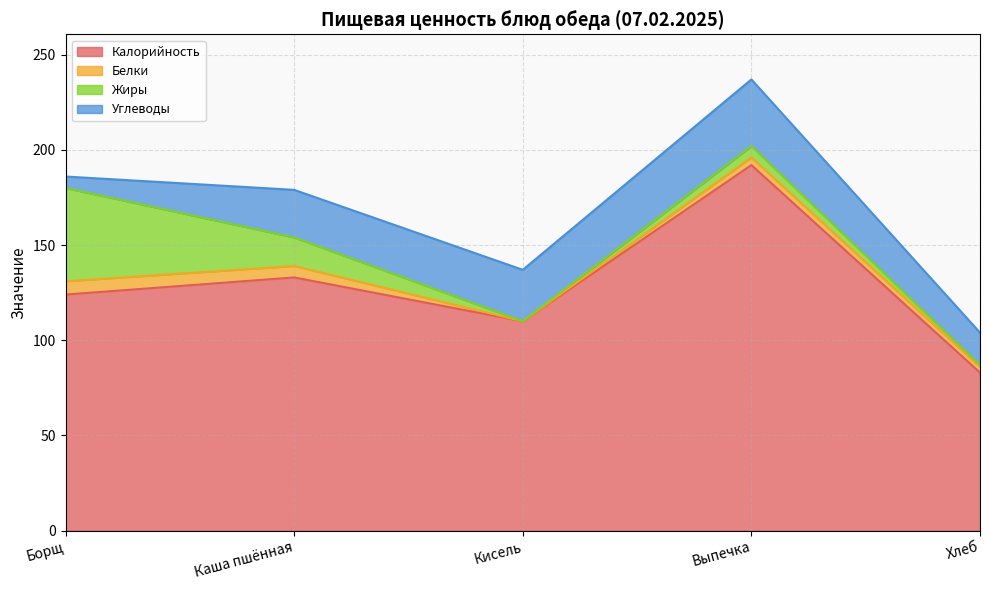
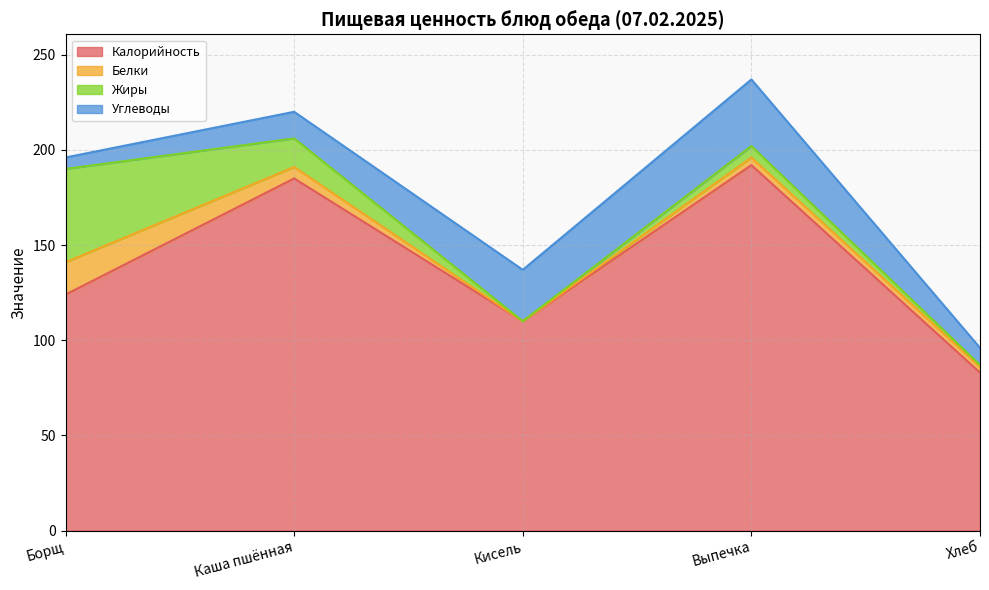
Белки, Борщ: 7 -> 17
Калорийность, Каша пшённая: 133 -> 185
Углеводы, Каша пшённая: 25 -> 14
Углеводы, Хлеб: 17 -> 9
